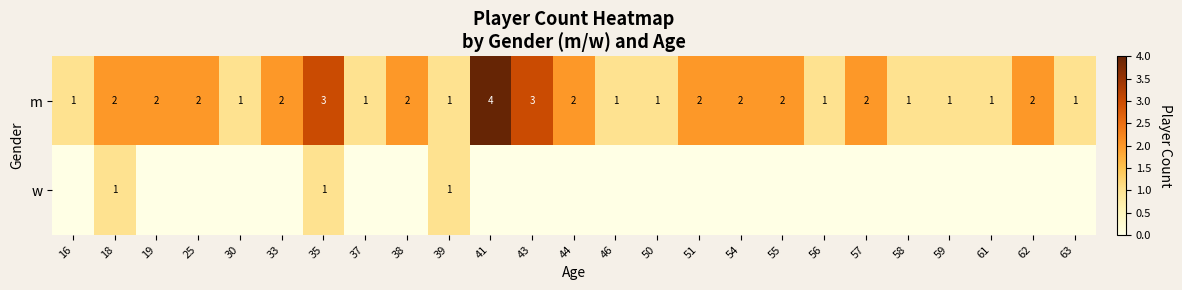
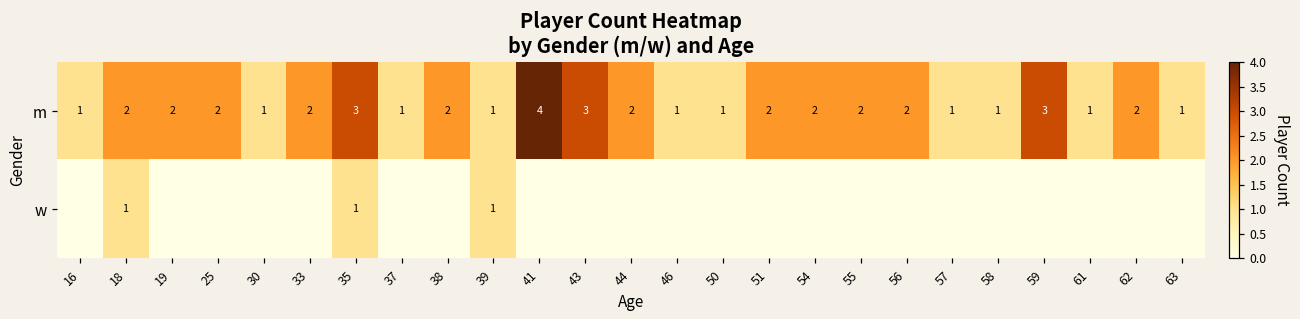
m, 56: 1 -> 2
m, 57: 2 -> 1
m, 59: 1 -> 3
